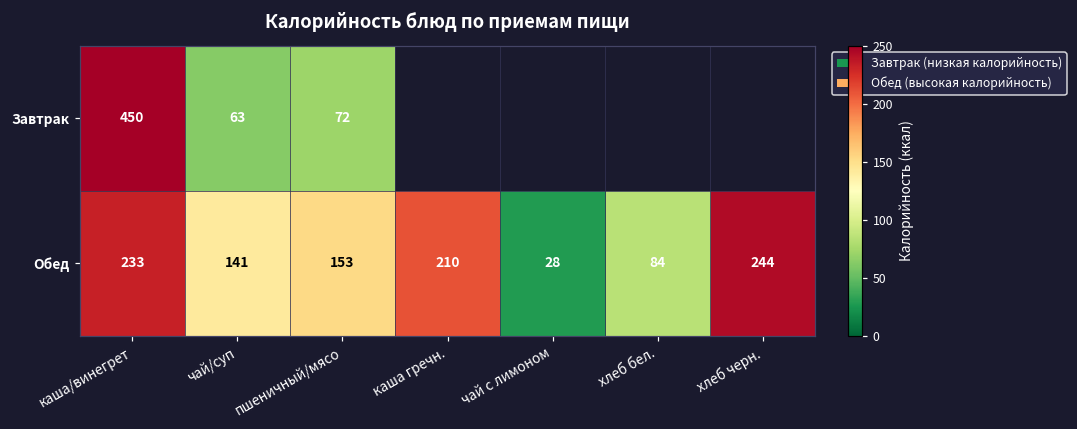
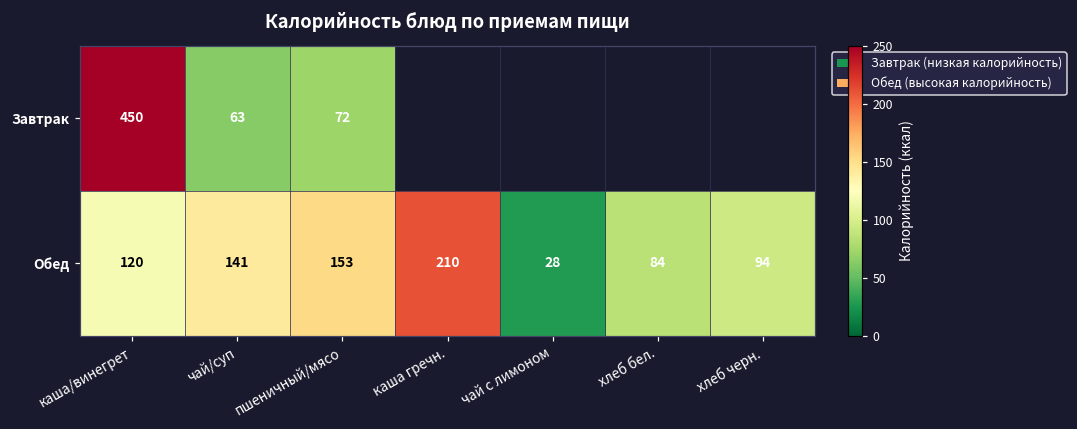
Обед, каша/винегрет: 233 -> 120
Обед, хлеб черн.: 244 -> 94
